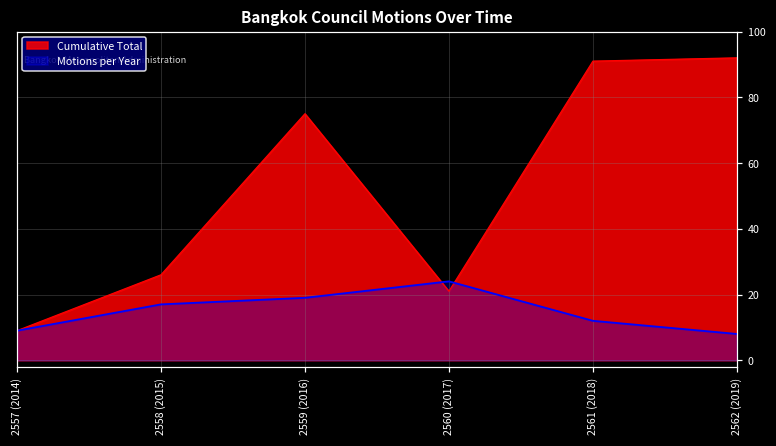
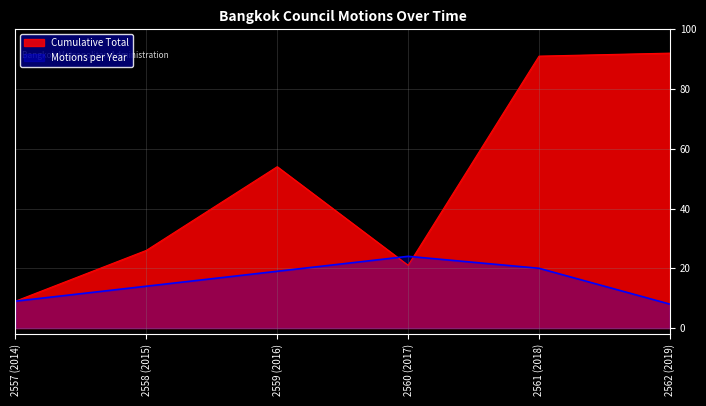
Motions per Year, 2558 (2015): 17 -> 14
Cumulative Total, 2559 (2016): 75 -> 54
Motions per Year, 2561 (2018): 12 -> 20
